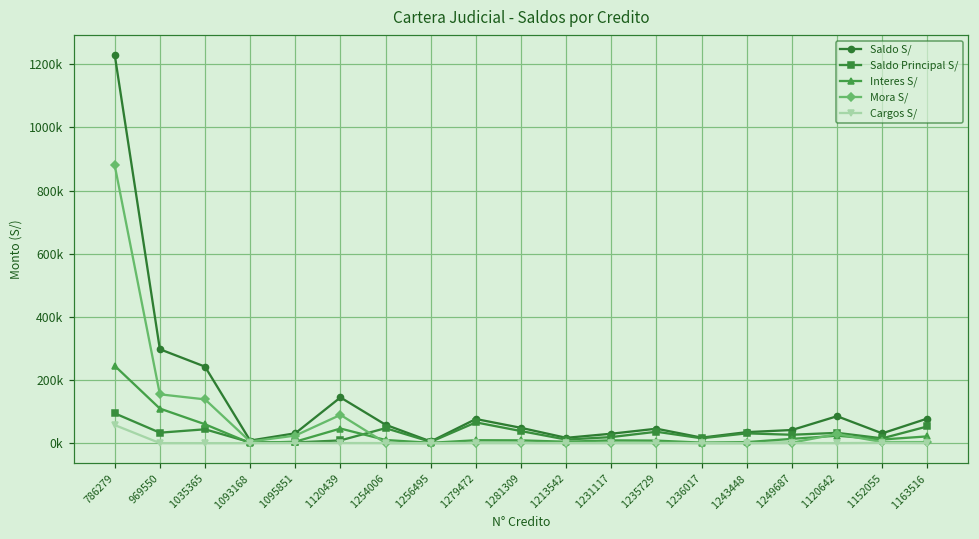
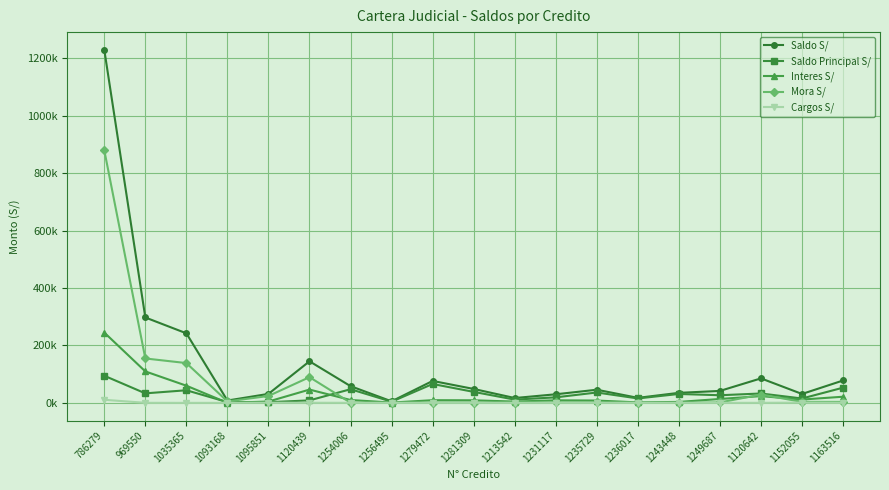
Cargos S/, 786279: 60000 -> 10000
